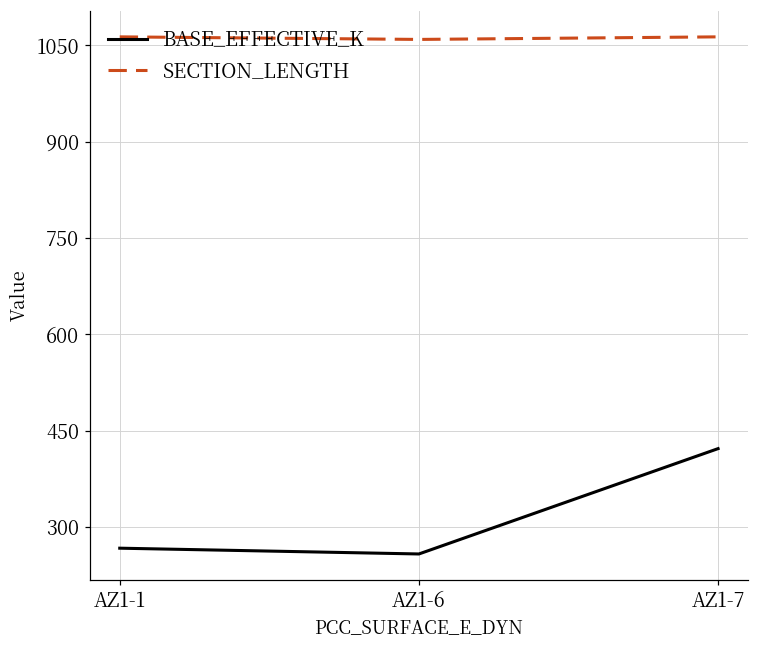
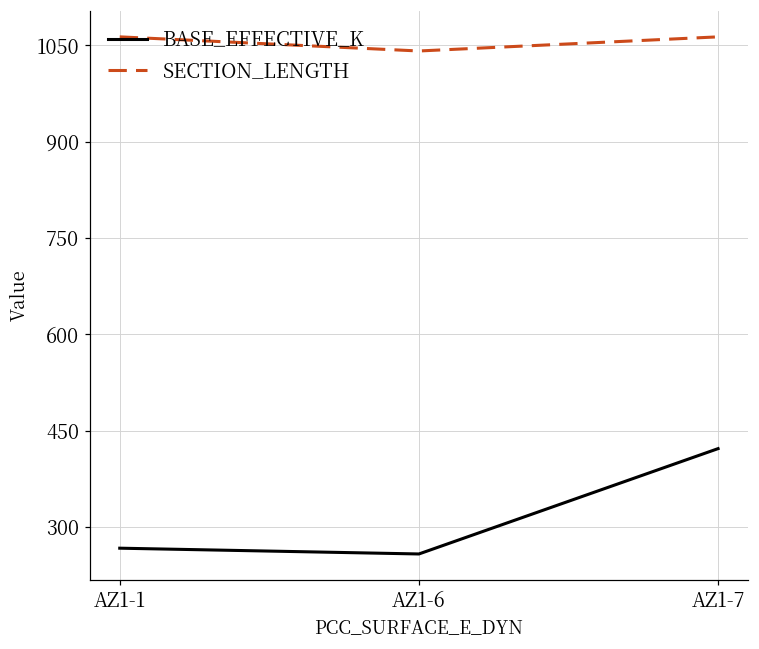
SECTION_LENGTH, AZ1-6: 1060 -> 1040
